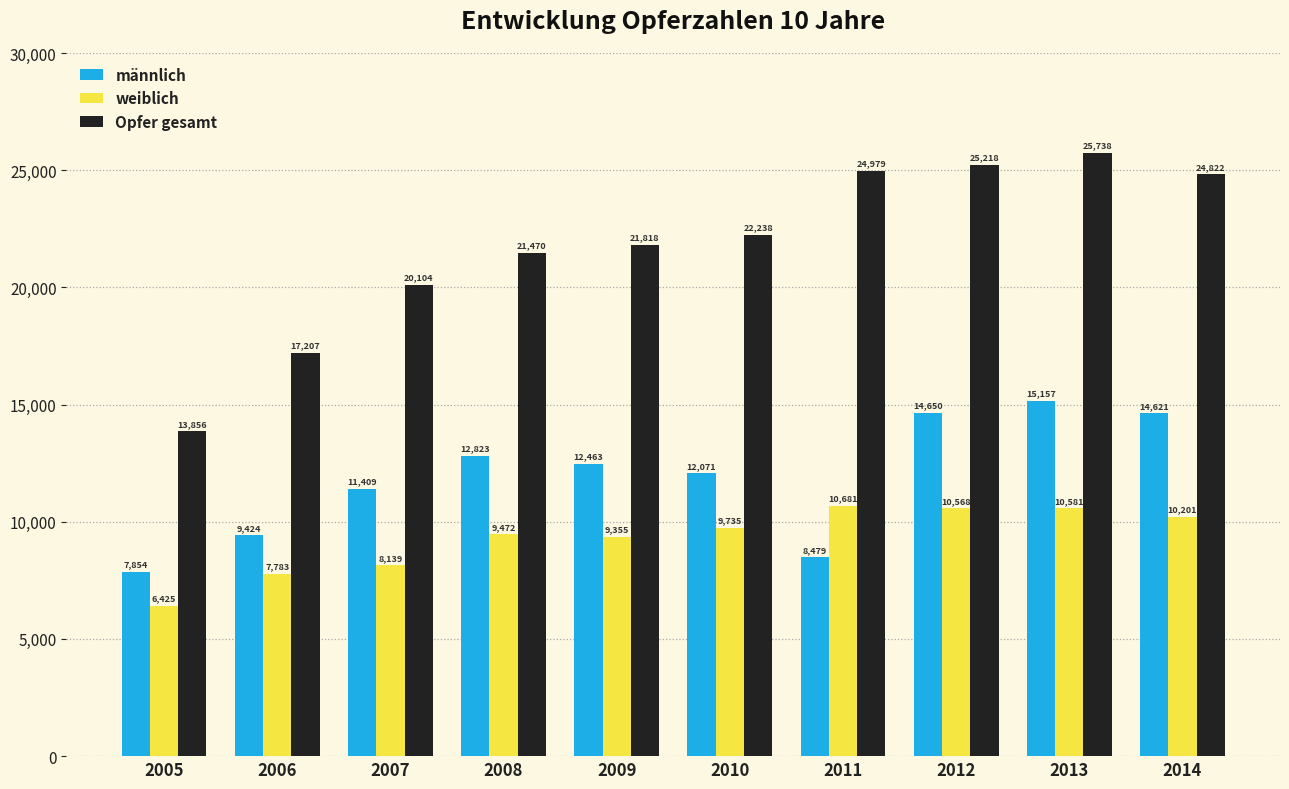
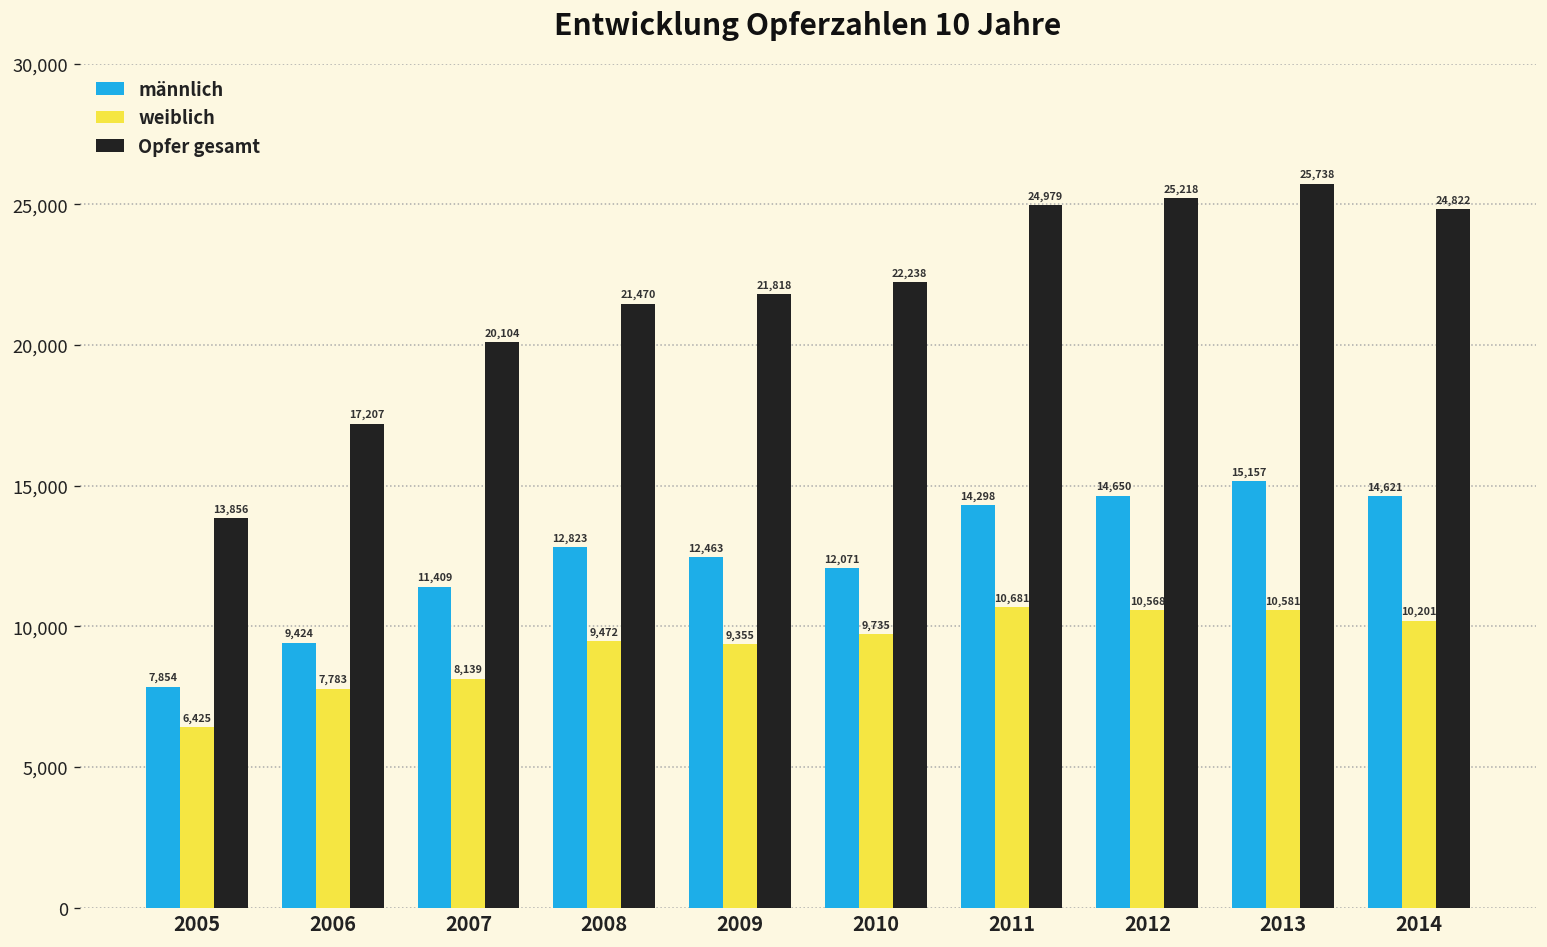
männlich, 2011: 8,479 -> 14,298
